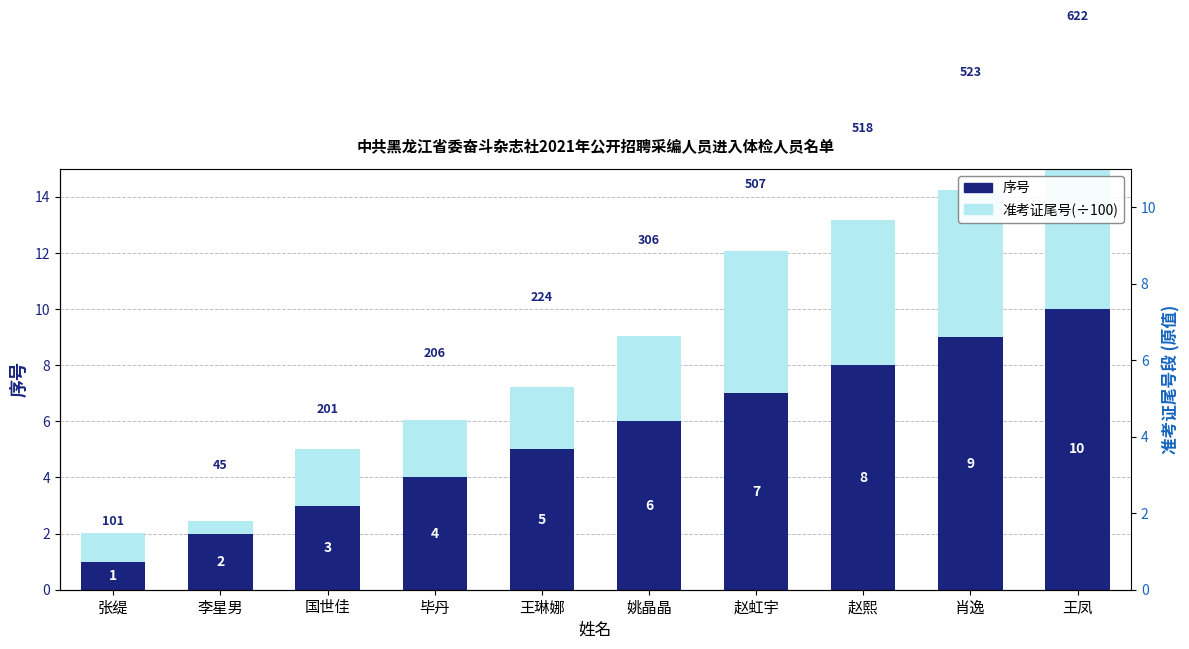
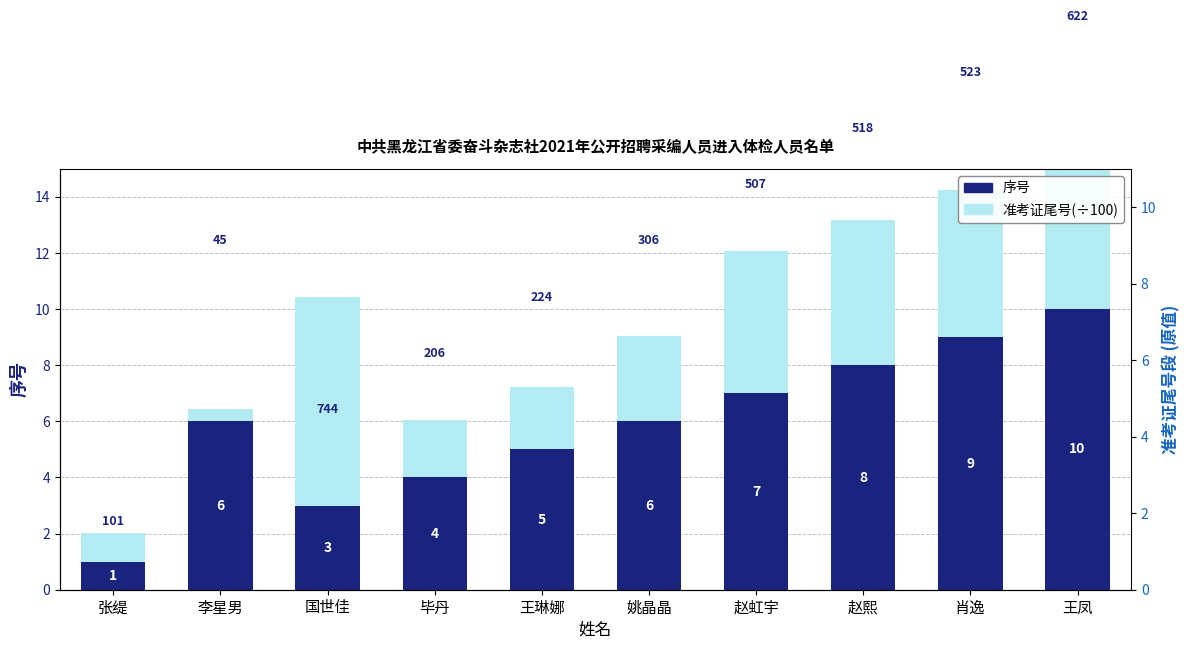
序号, 李星男: 2 -> 6
准考证尾号(÷100), 国世佳: 201 -> 744
